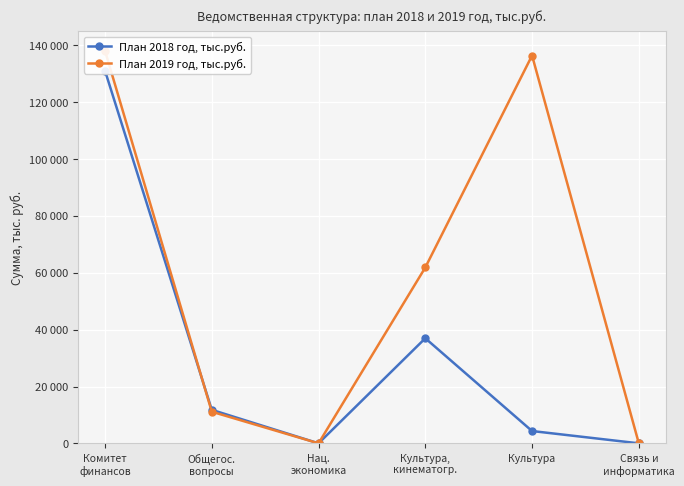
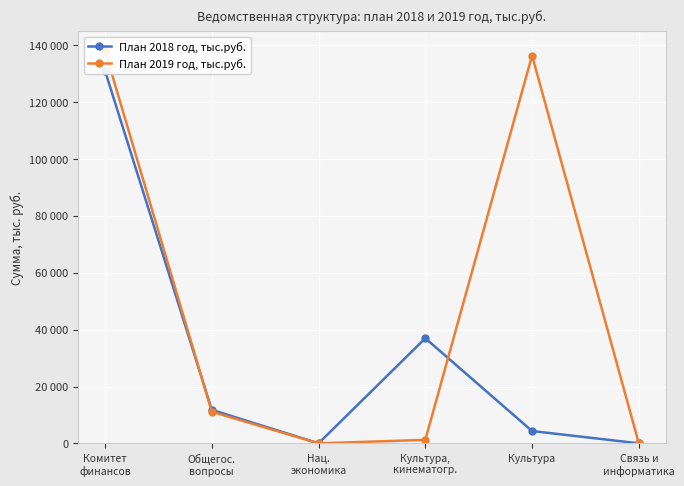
План 2019 год, тыс.руб., Культура, кинематогр.: 62000 -> 1000
